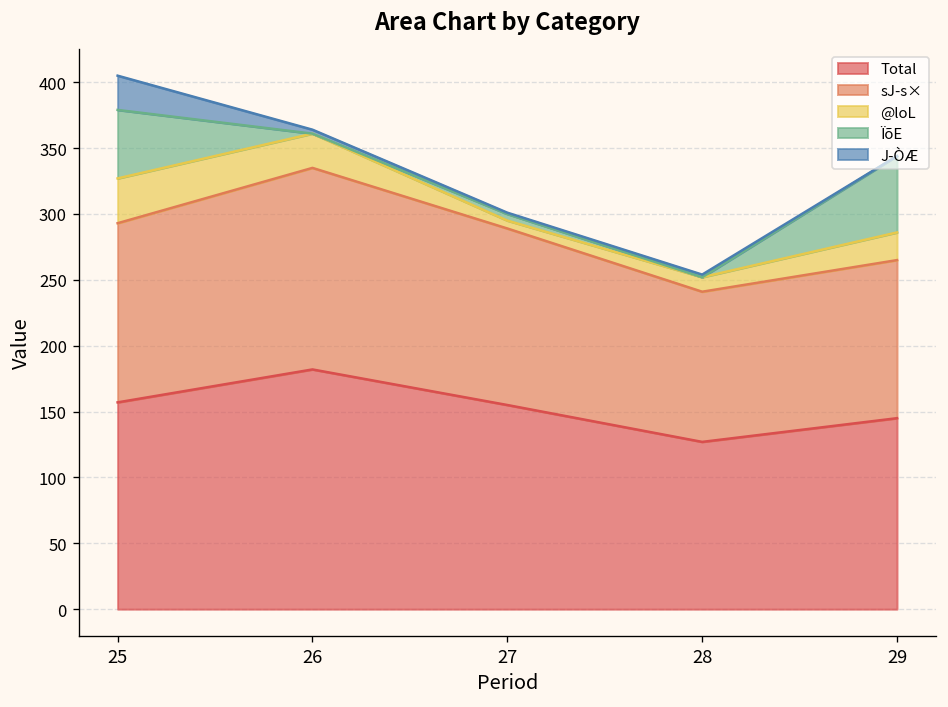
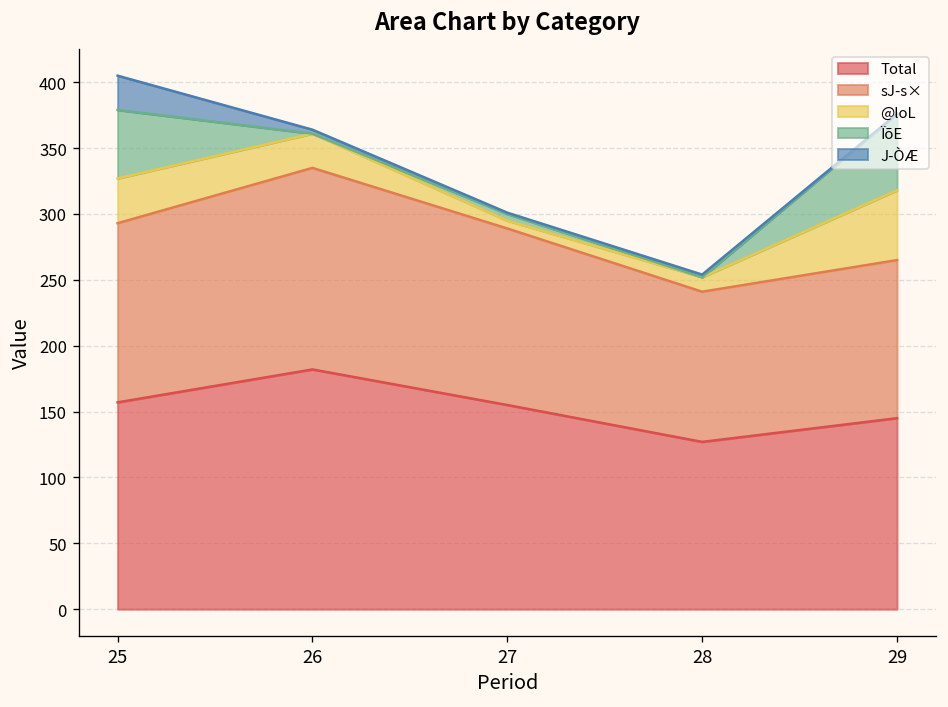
@loL, 29: 21 -> 53
